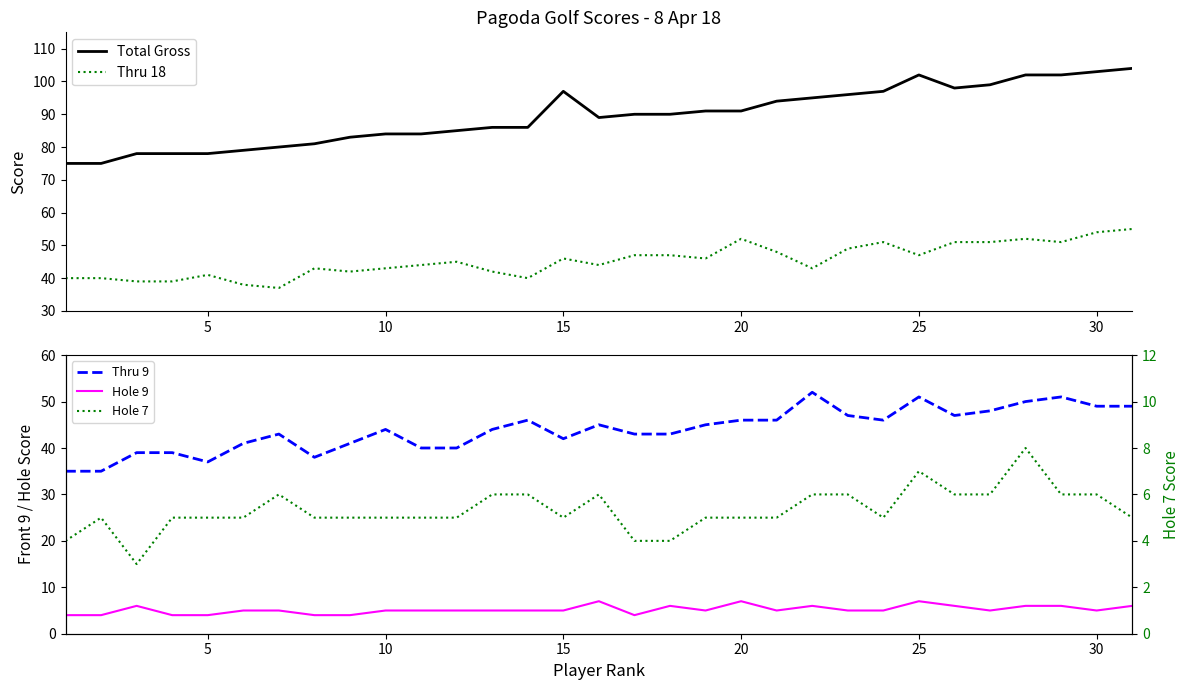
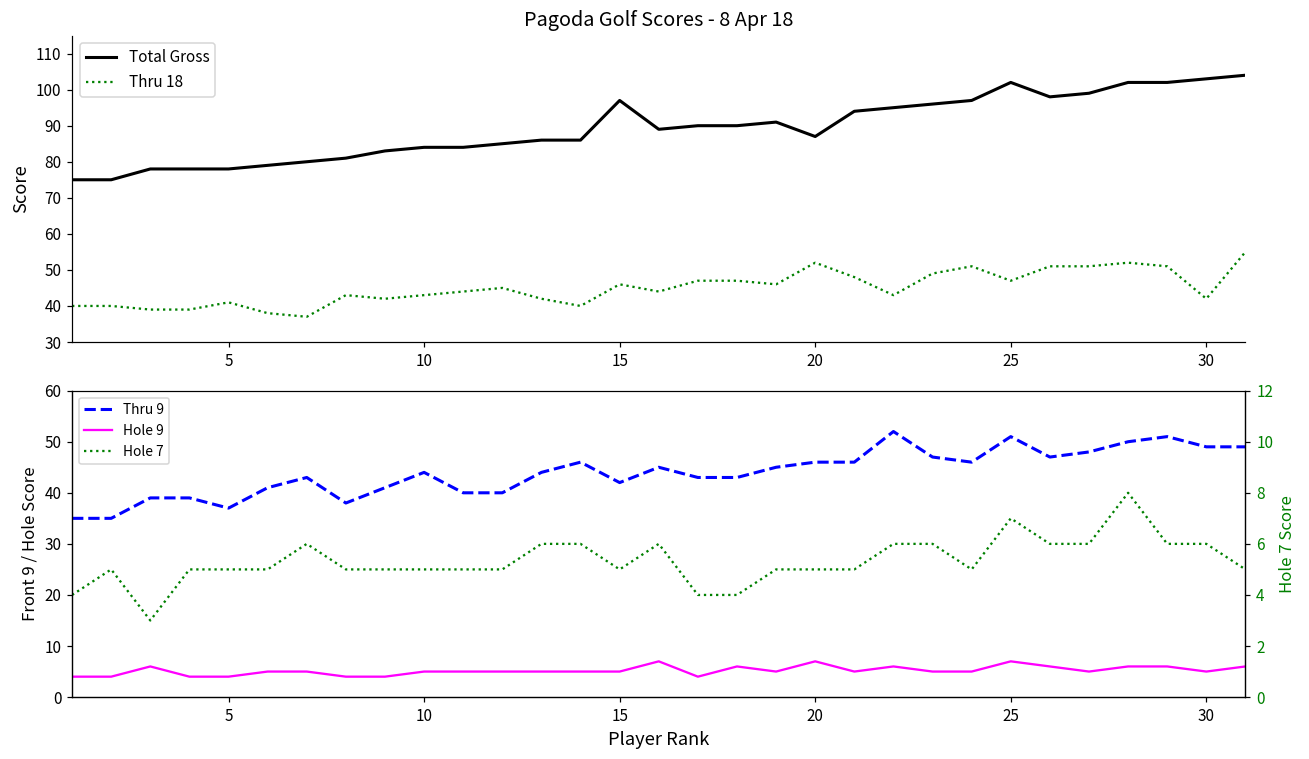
Pagoda Golf Scores - 8 Apr 18, Total Gross, 20: 91 -> 87
Pagoda Golf Scores - 8 Apr 18, Thru 18, 30: 54 -> 42
